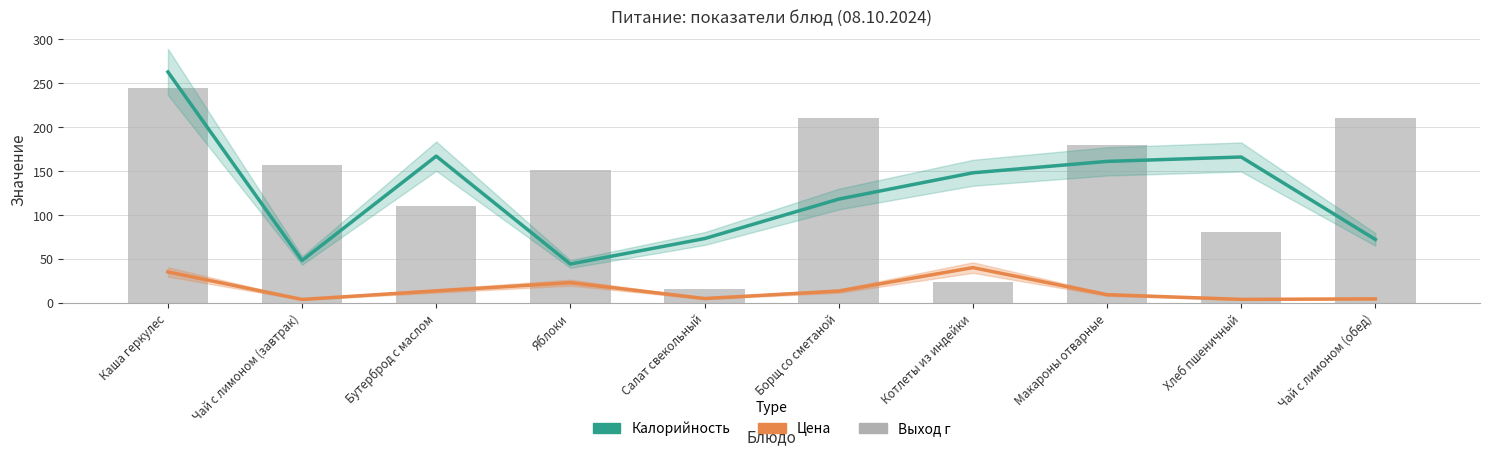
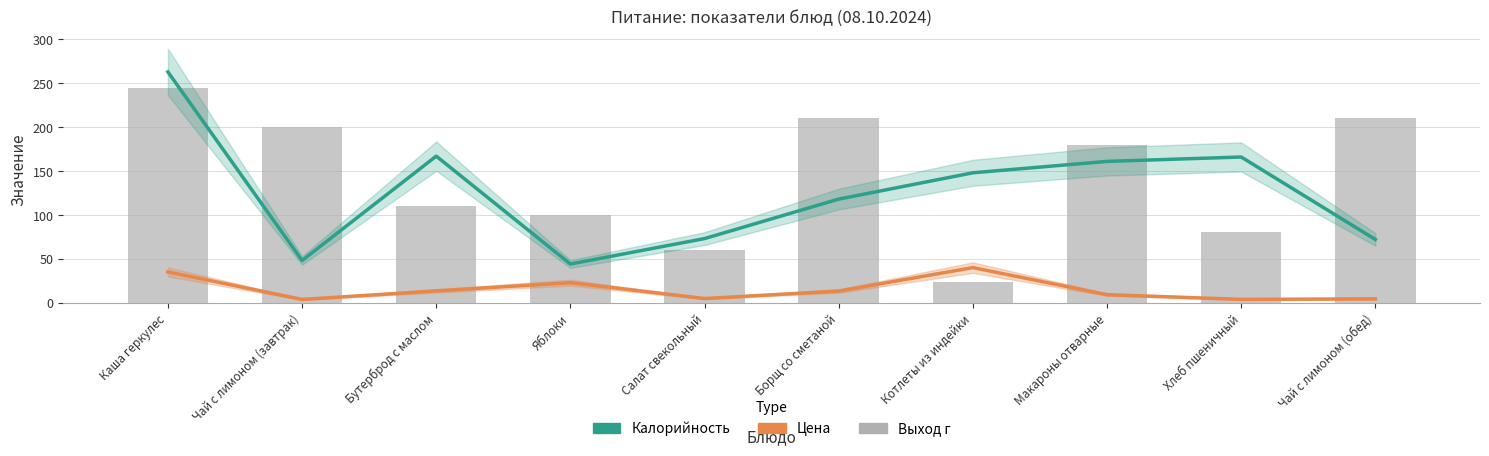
Выход г, Чай с лимоном (завтрак): 160 -> 200
Выход г, Яблоки: 150 -> 100
Выход г, Салат свекольный: 20 -> 60
